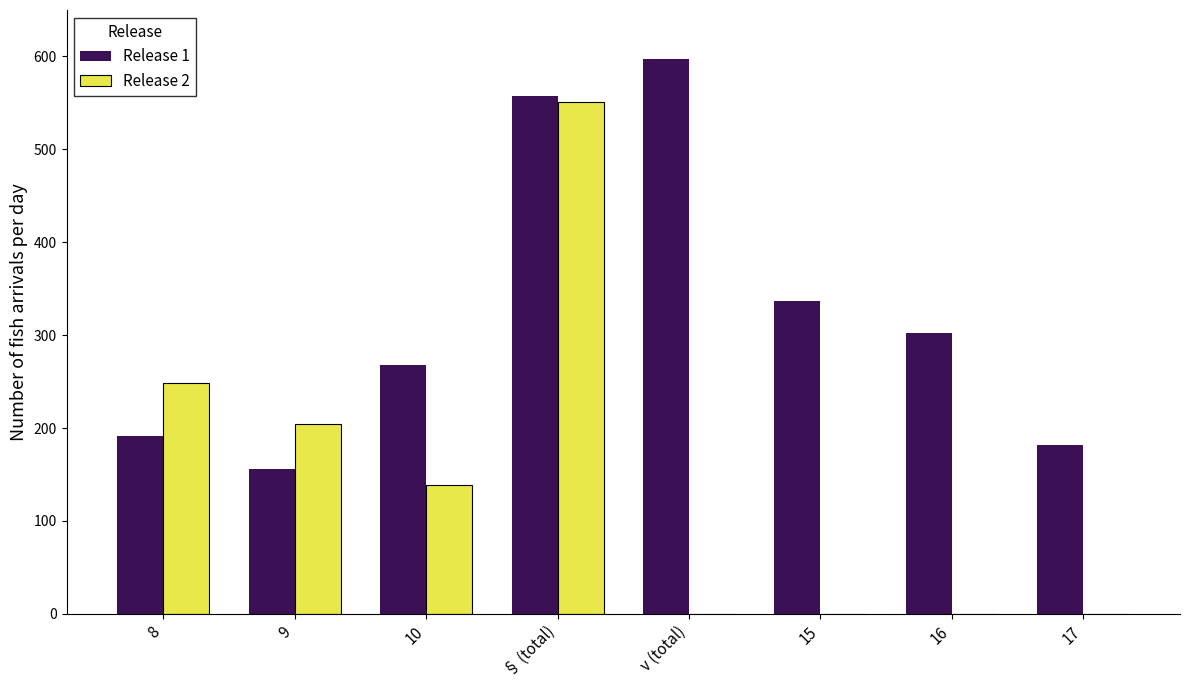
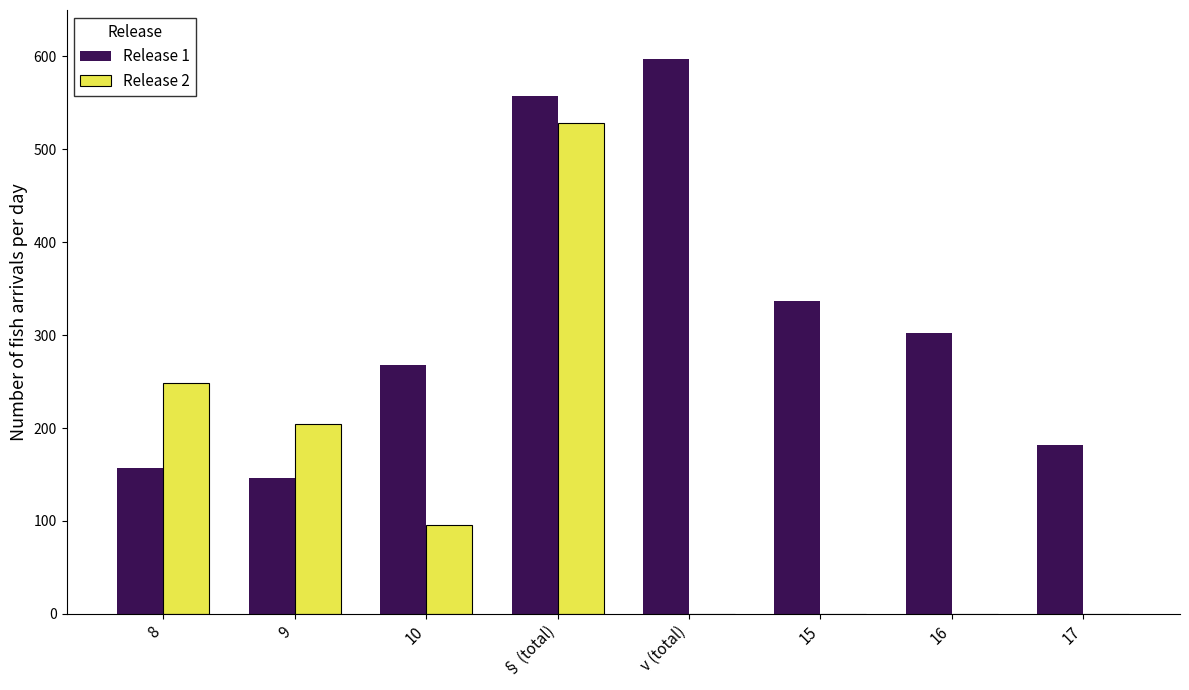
Release 1, 8: 190 -> 160
Release 1, 9: 160 -> 150
Release 2, 10: 140 -> 100
Release 2, § (total): 550 -> 530
